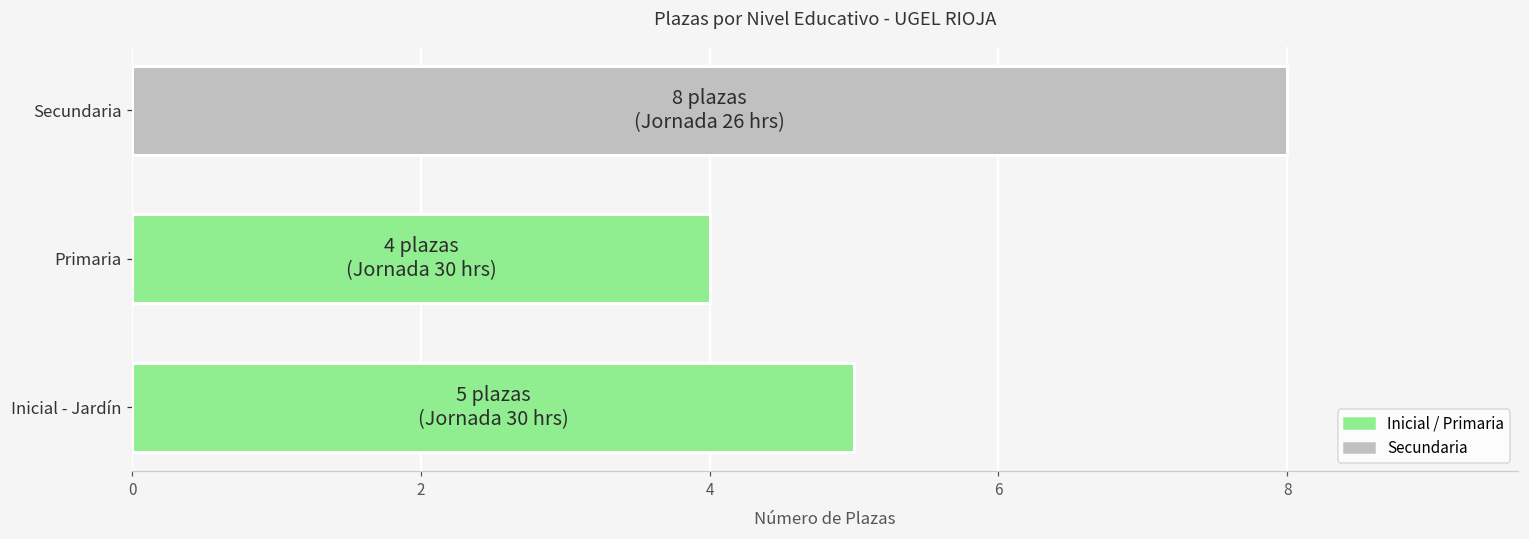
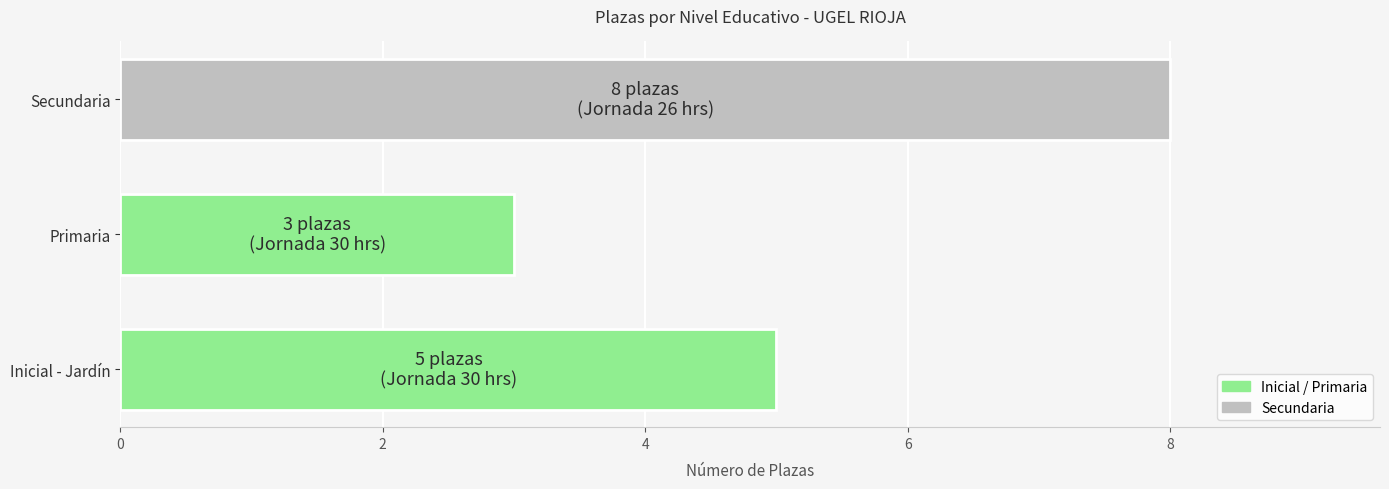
Primaria: 4 -> 3
